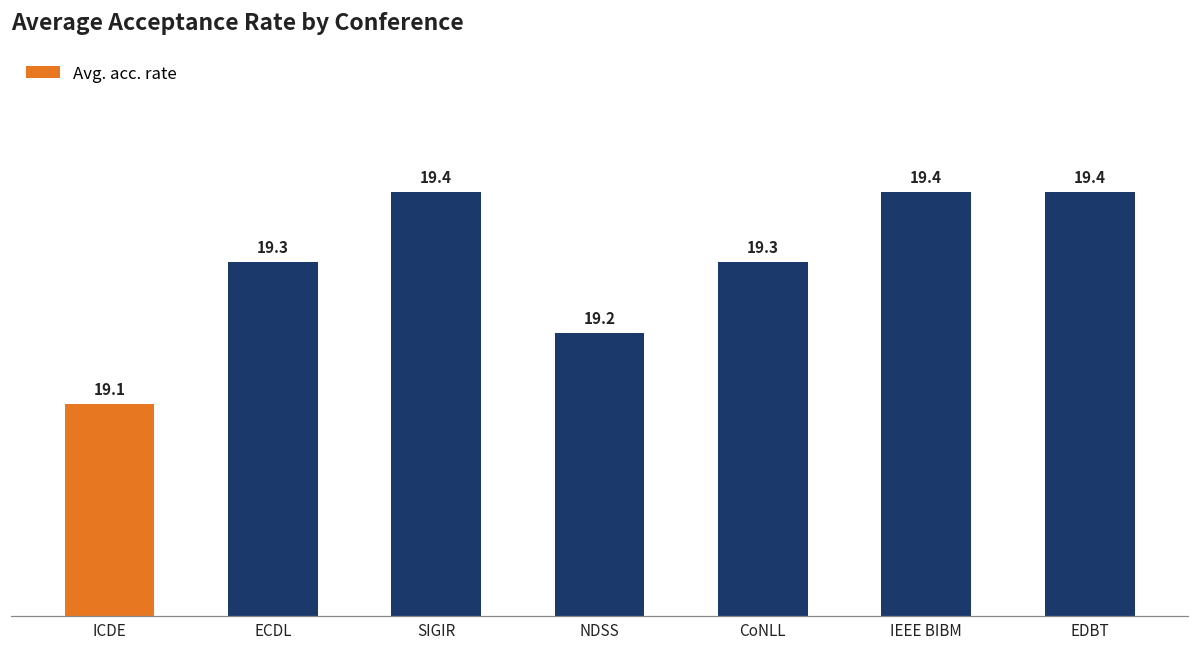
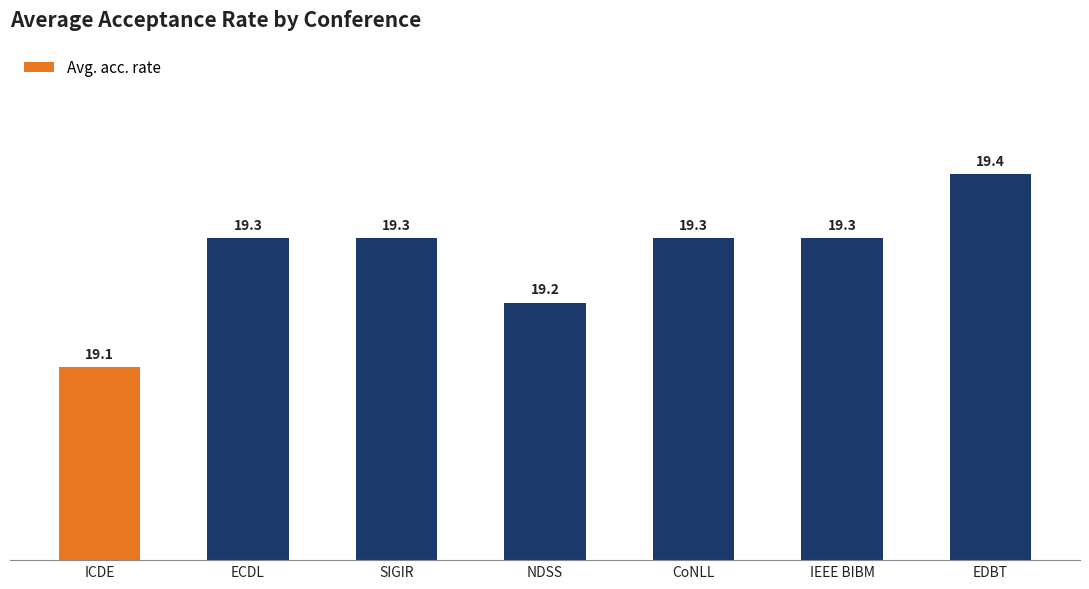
SIGIR: 19.4 -> 19.3
IEEE BIBM: 19.4 -> 19.3
